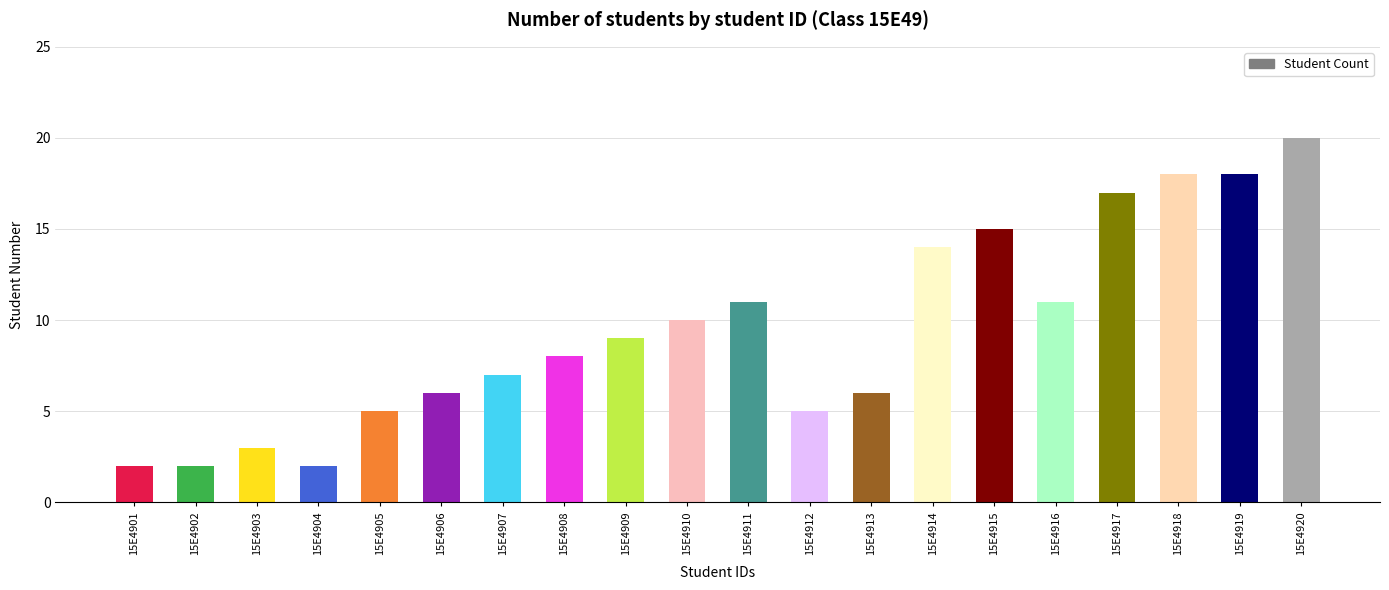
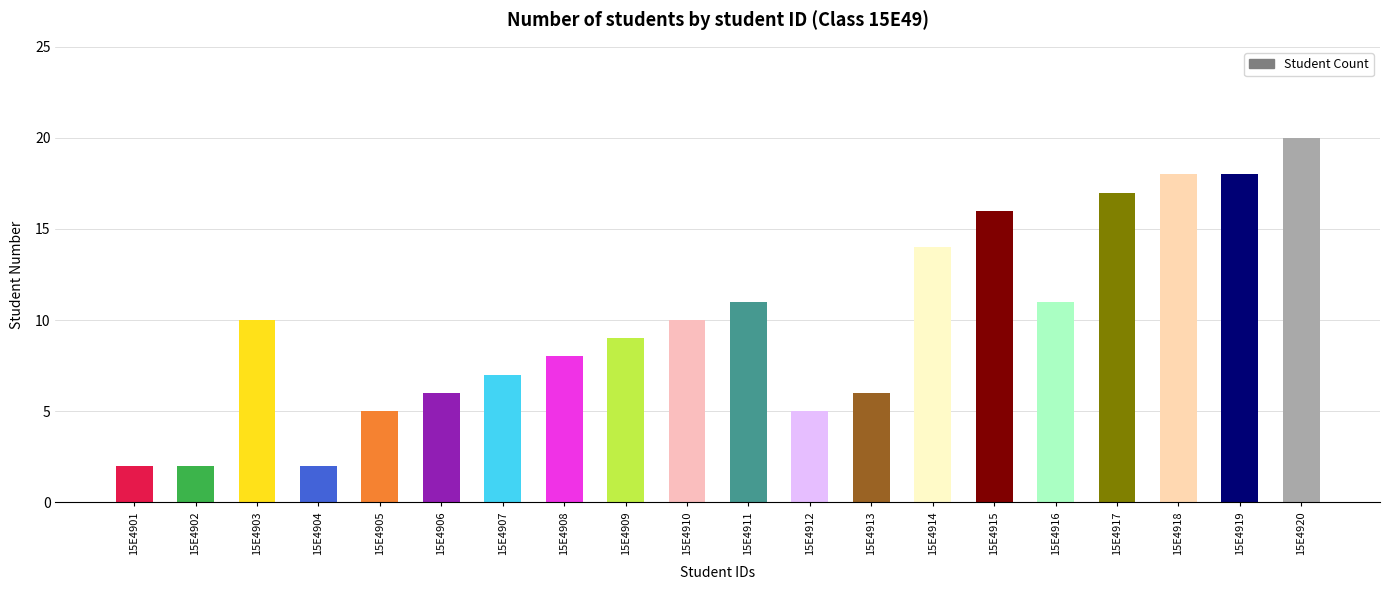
15E4903: 3 -> 10
15E4915: 15 -> 16
